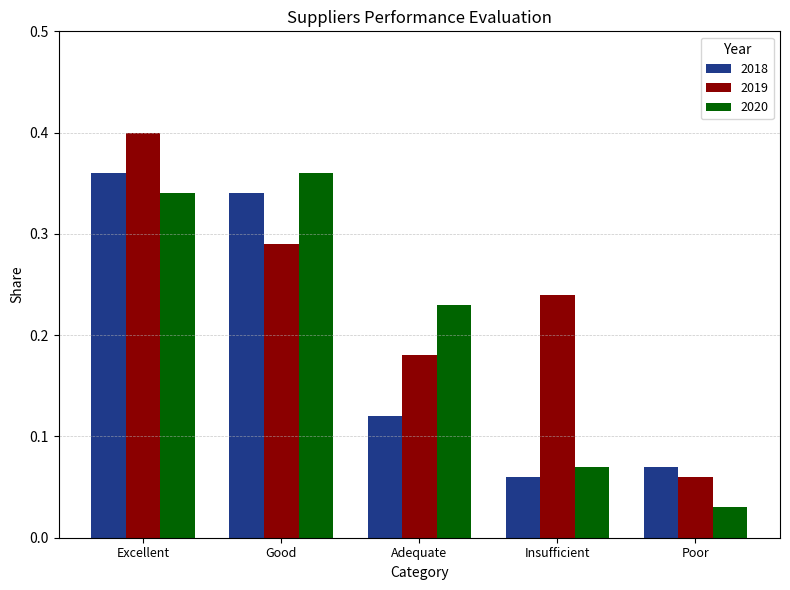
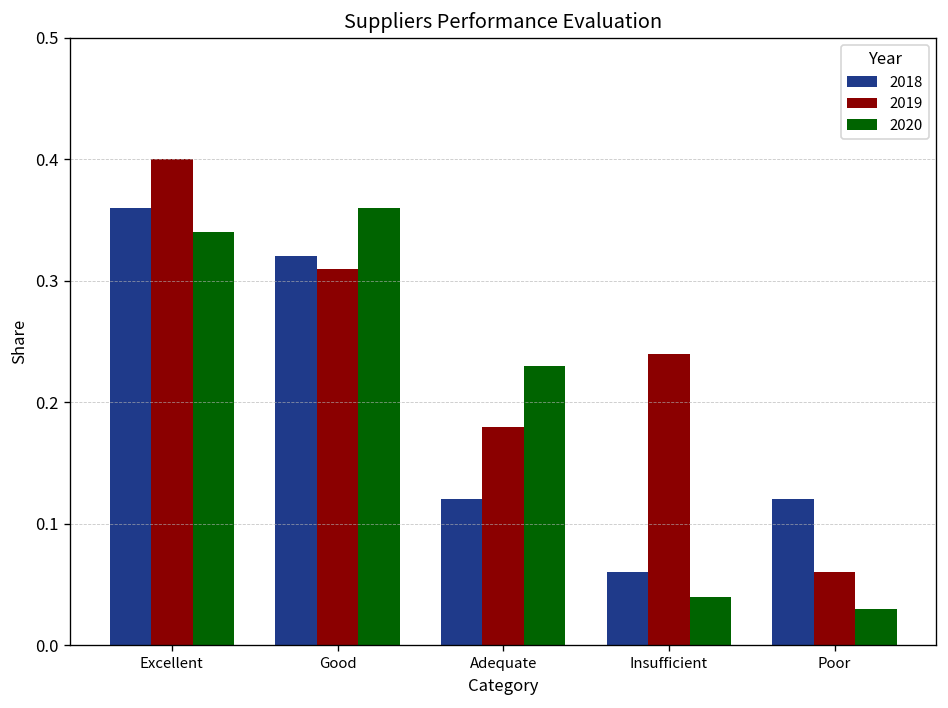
2018, Good: 0.34 -> 0.32
2019, Good: 0.29 -> 0.31
2020, Insufficient: 0.07 -> 0.04
2018, Poor: 0.07 -> 0.12
